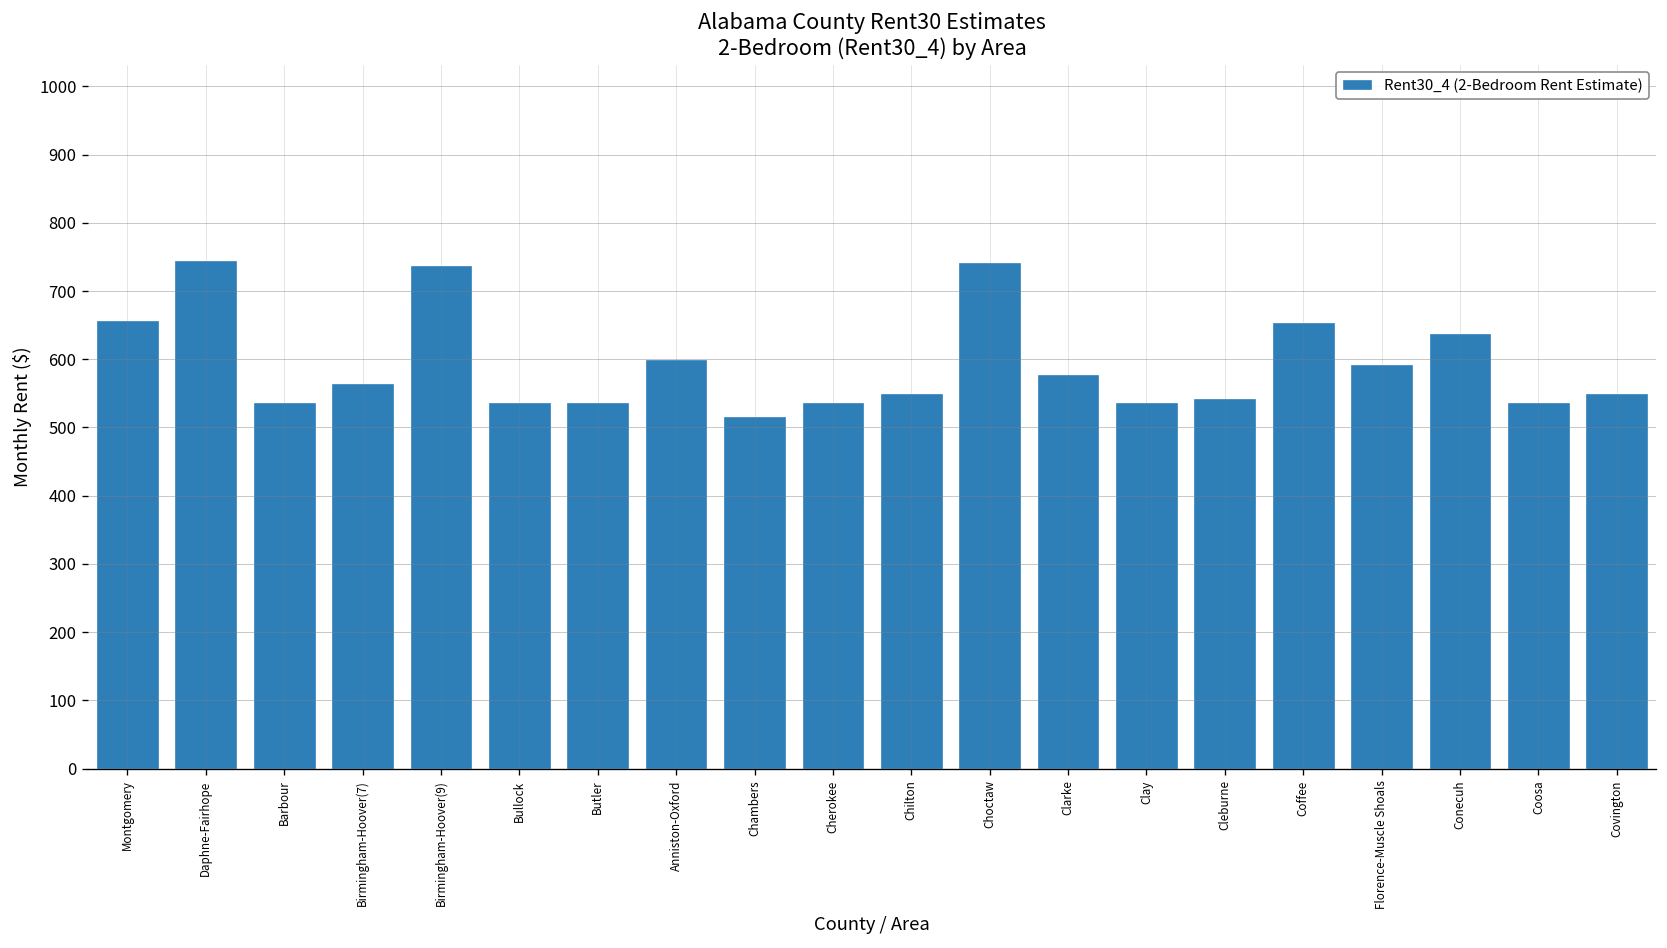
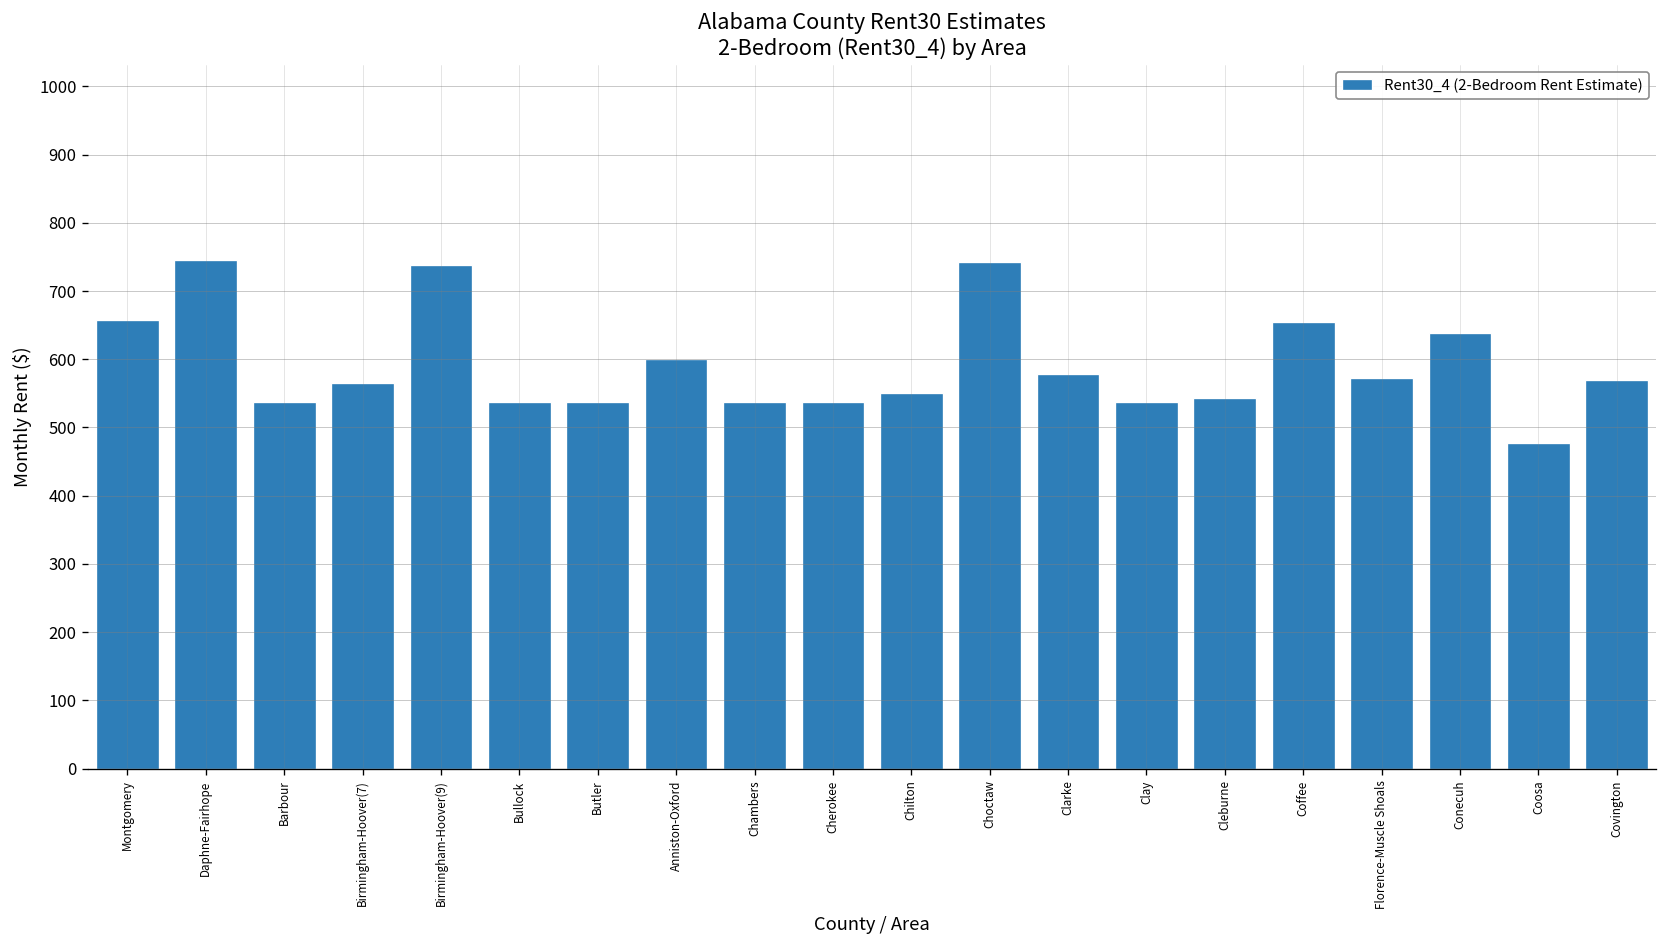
Chambers: 520 -> 540
Florence-Muscle Shoals: 590 -> 570
Coosa: 540 -> 480
Covington: 550 -> 570
